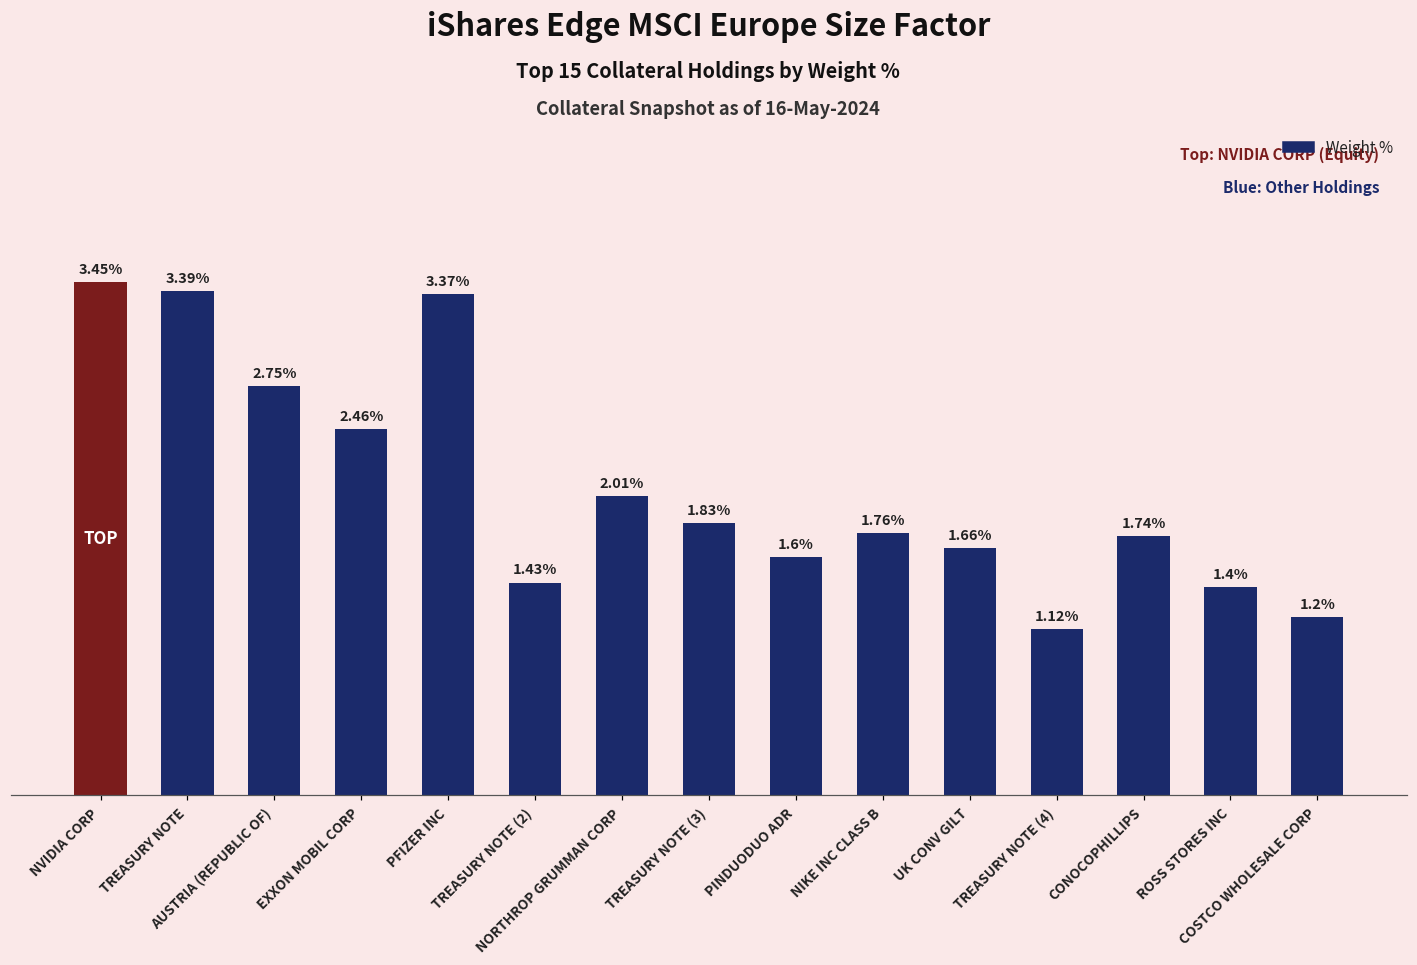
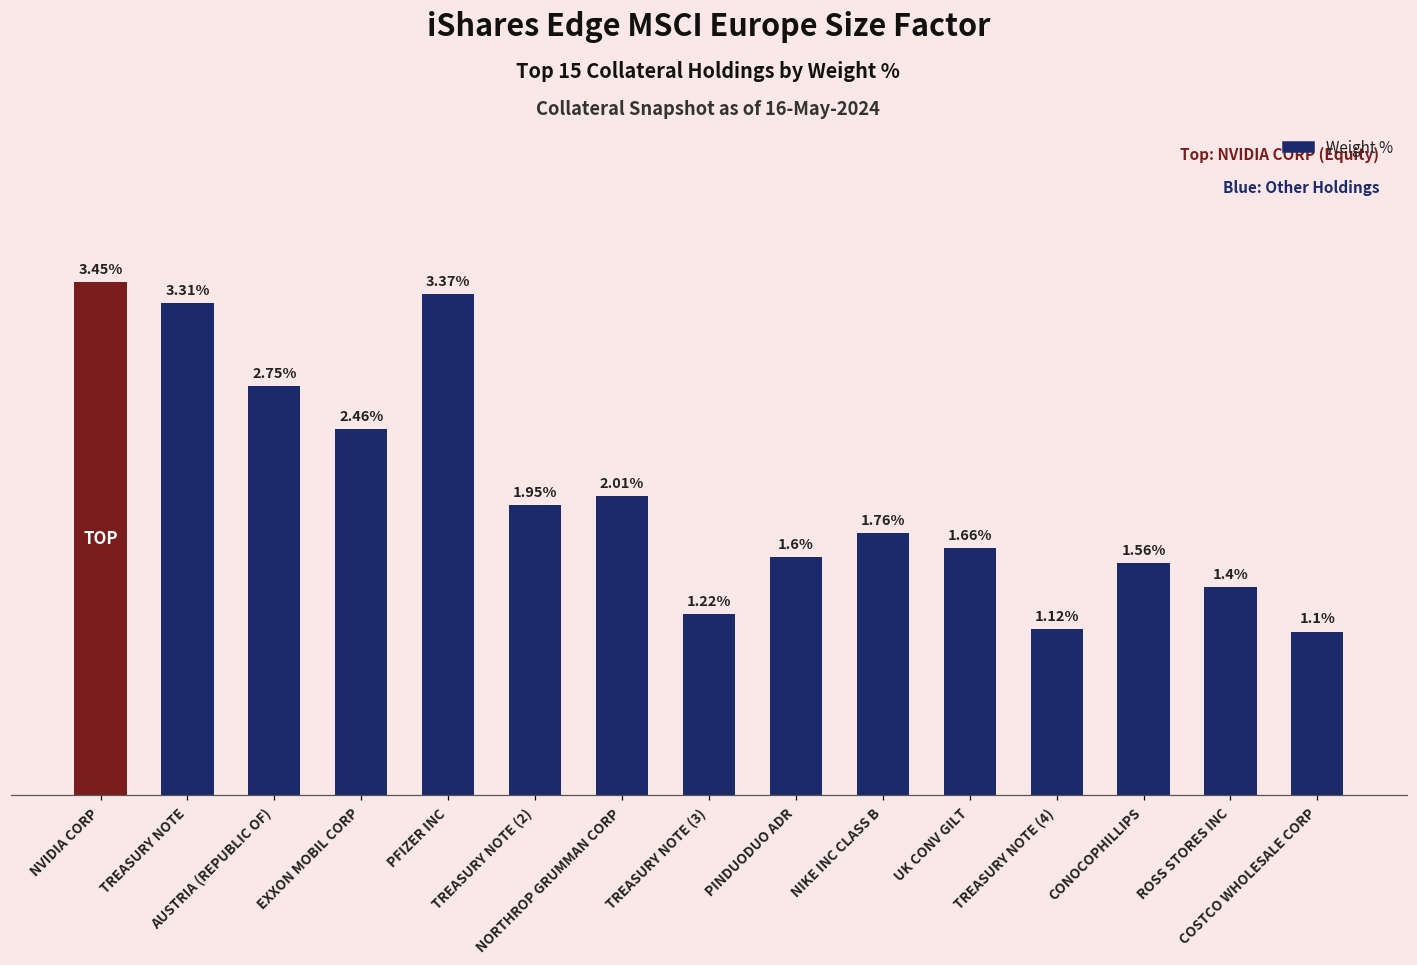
TREASURY NOTE: 3.39% -> 3.31%
TREASURY NOTE (2): 1.43% -> 1.95%
TREASURY NOTE (3): 1.83% -> 1.22%
CONOCOPHILLIPS: 1.74% -> 1.56%
COSTCO WHOLESALE CORP: 1.2% -> 1.1%
